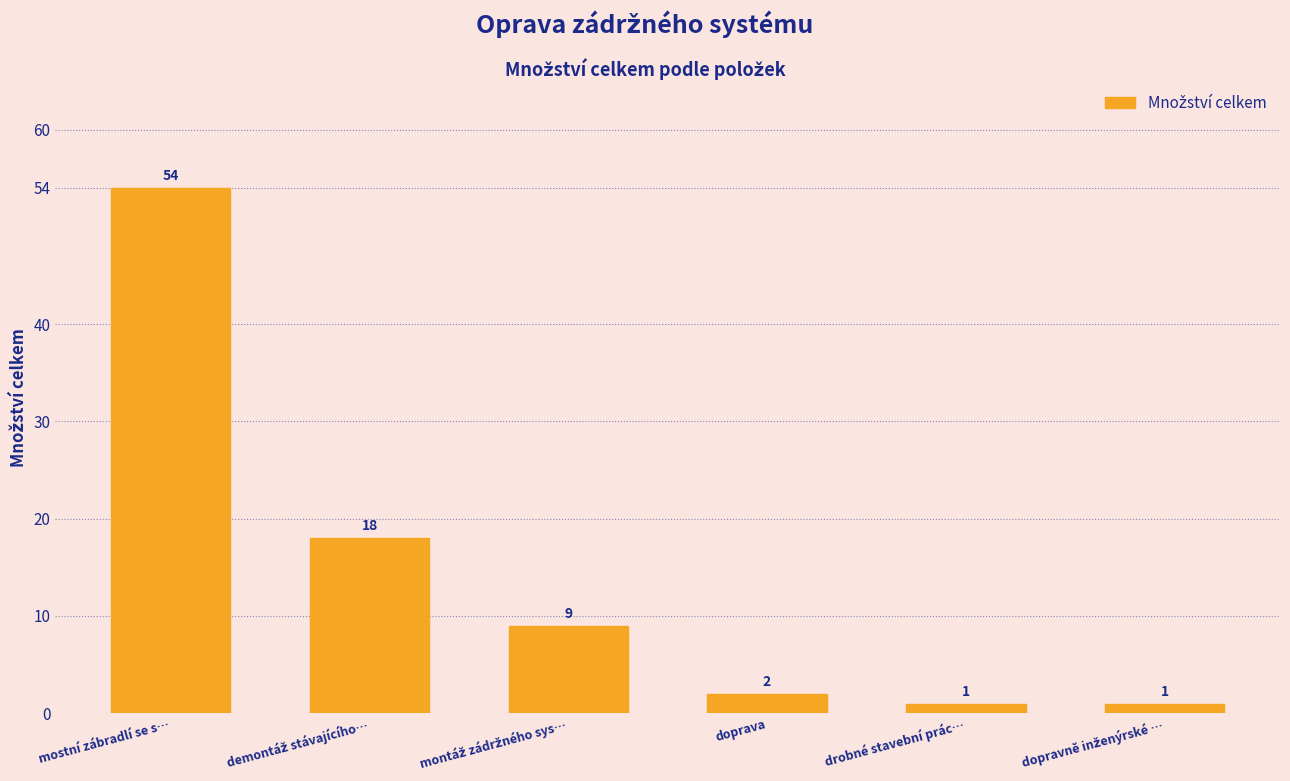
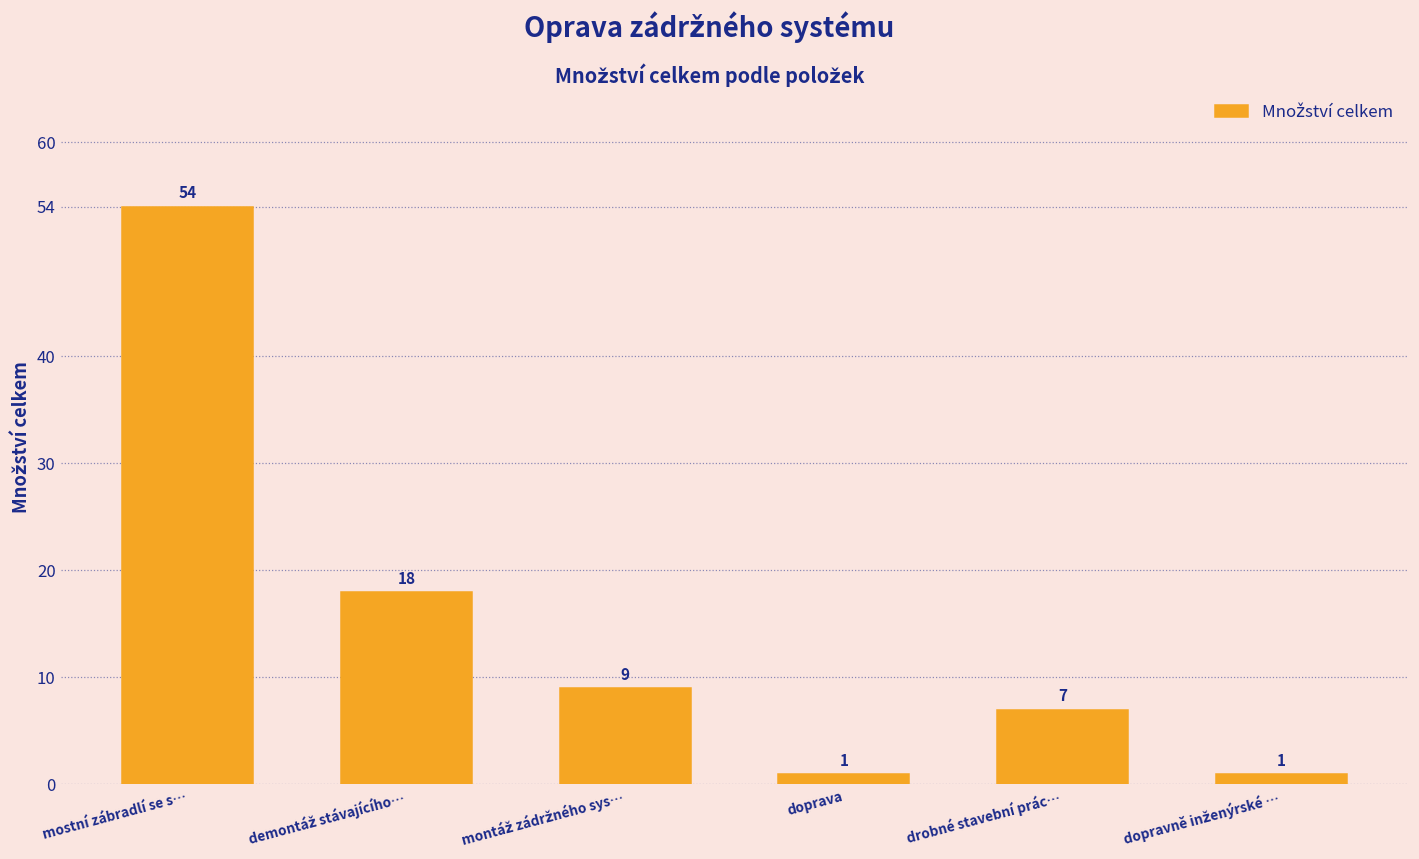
doprava: 2 -> 1
drobné stavební prác…: 1 -> 7
